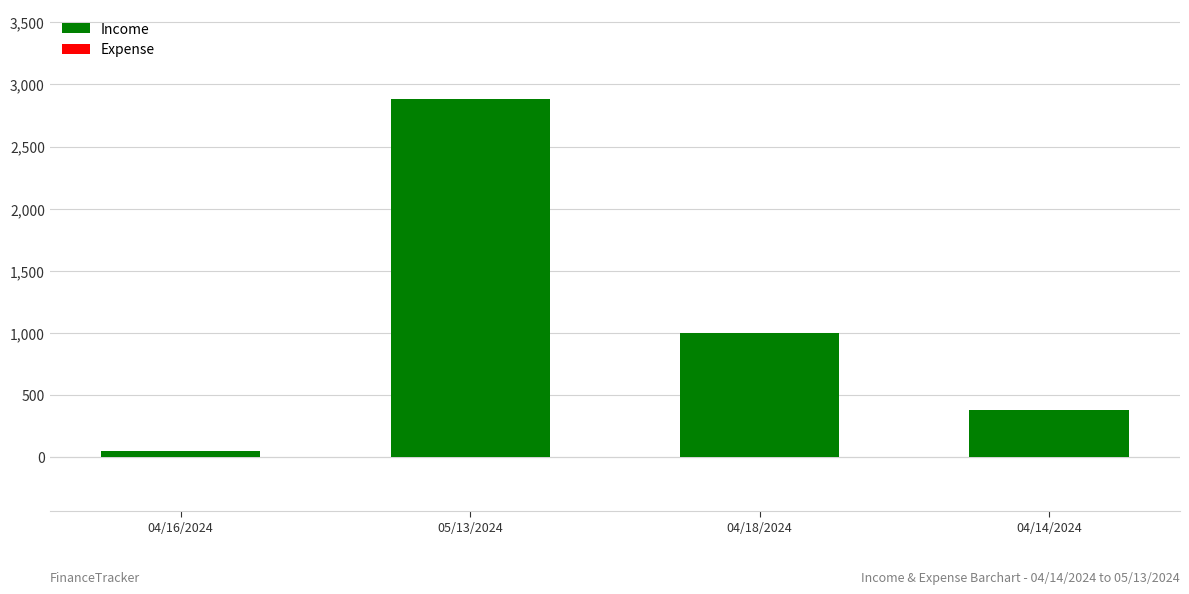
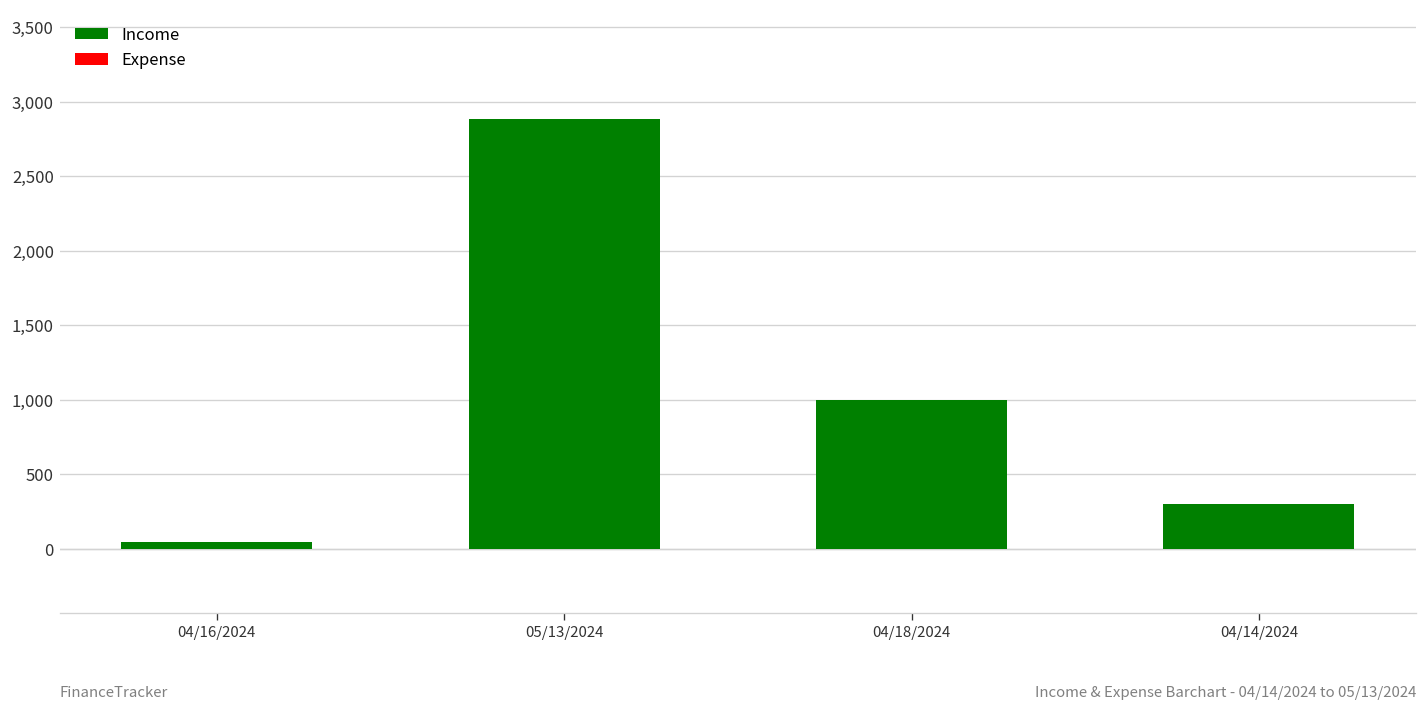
Income, 04/14/2024: 380 -> 300
